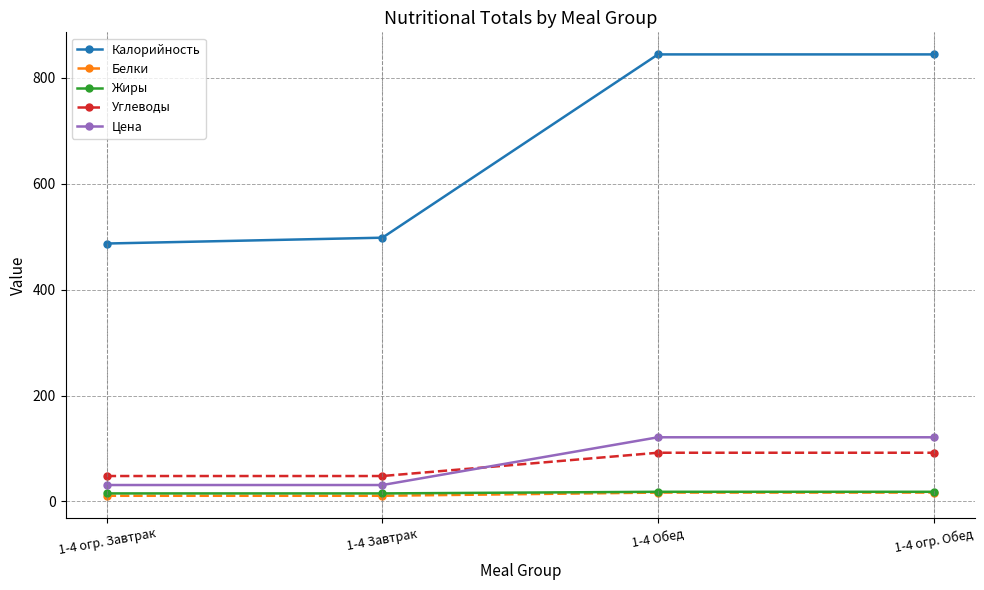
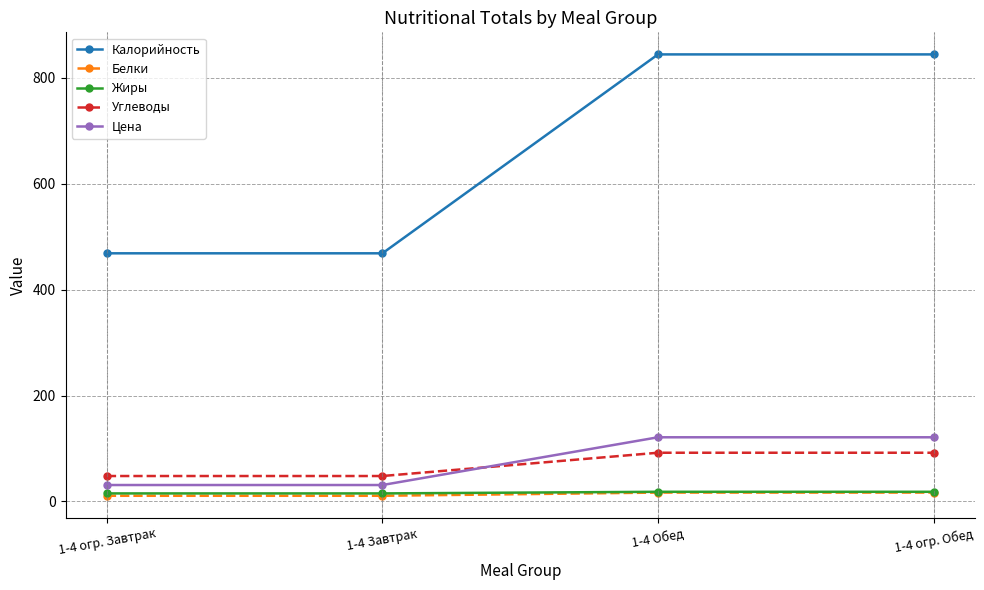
Калорийность, 1-4 огр. Завтрак: 490 -> 470
Калорийность, 1-4 Завтрак: 500 -> 470
